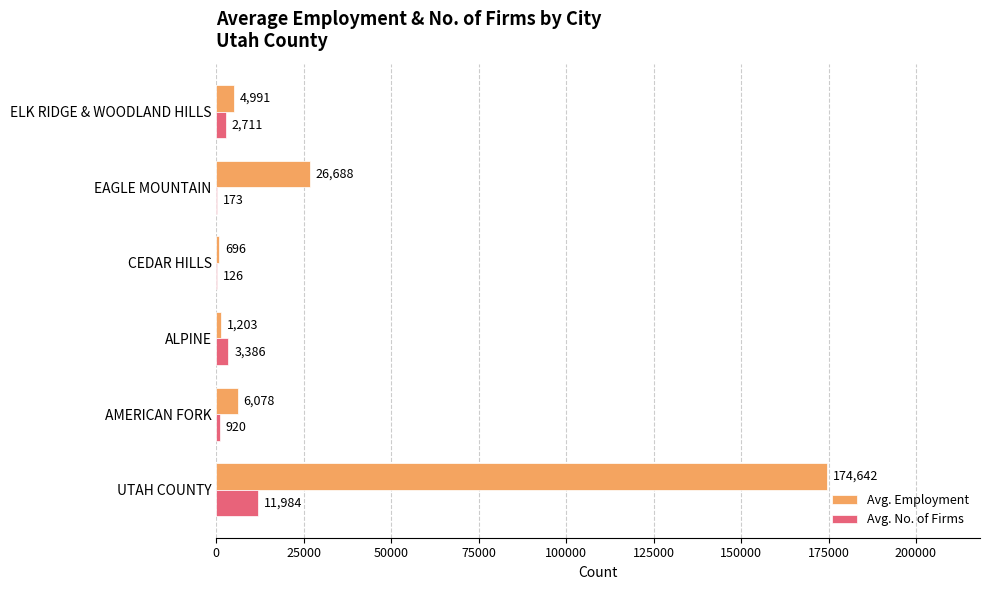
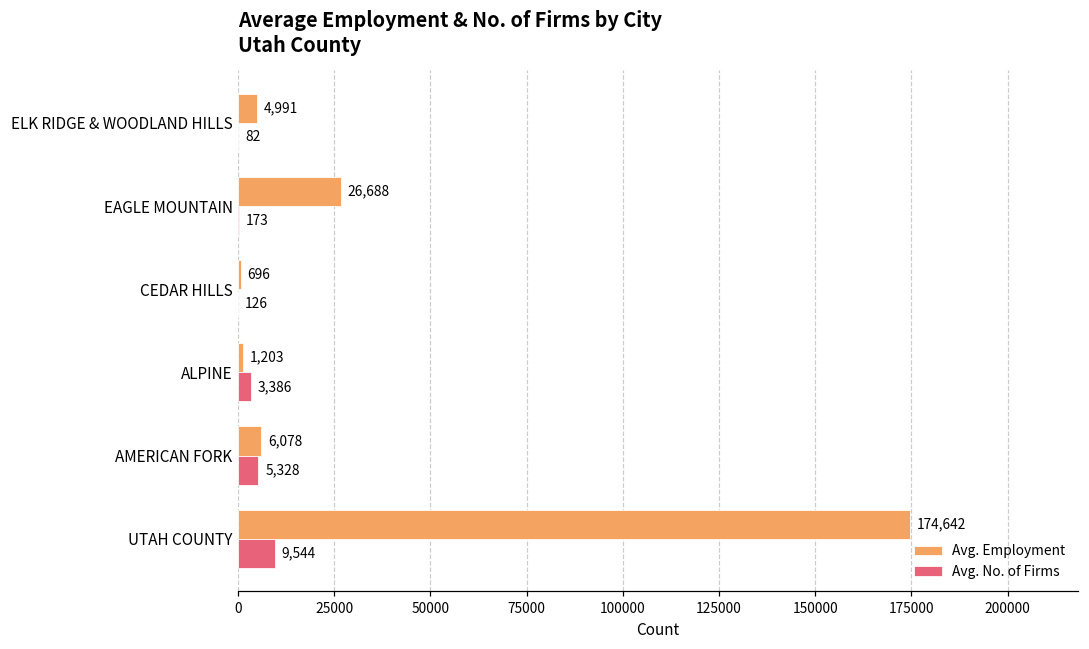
Avg. No. of Firms, ELK RIDGE & WOODLAND HILLS: 2,711 -> 82
Avg. No. of Firms, AMERICAN FORK: 920 -> 5,328
Avg. No. of Firms, UTAH COUNTY: 11,984 -> 9,544
